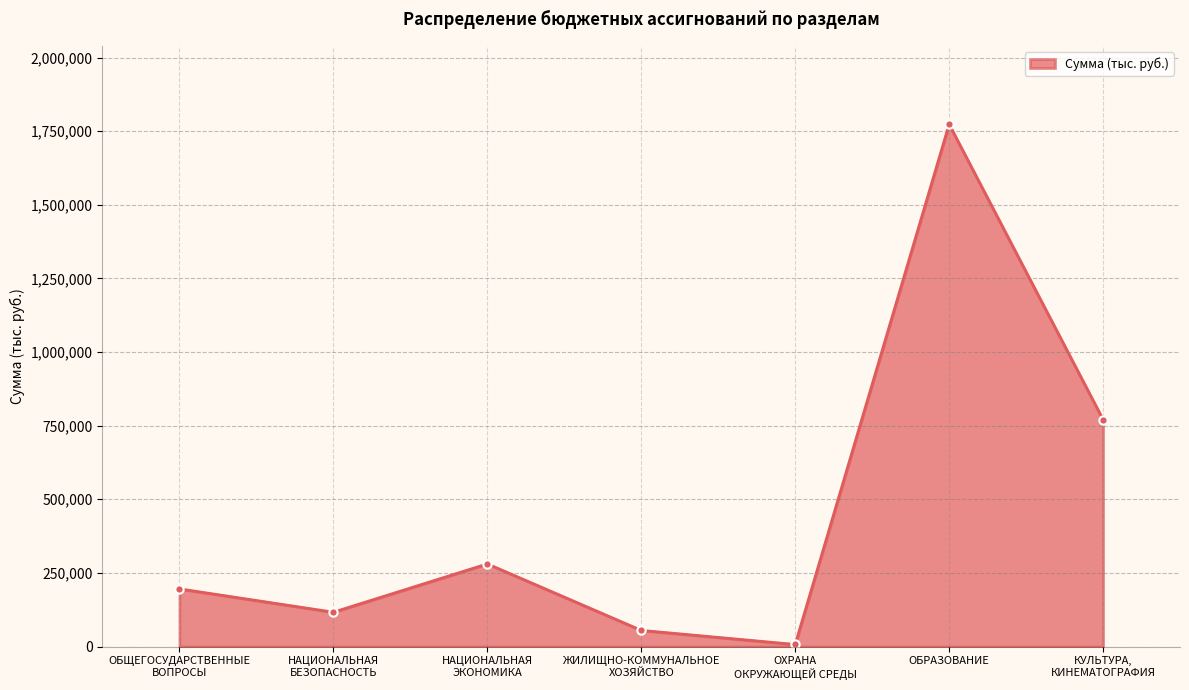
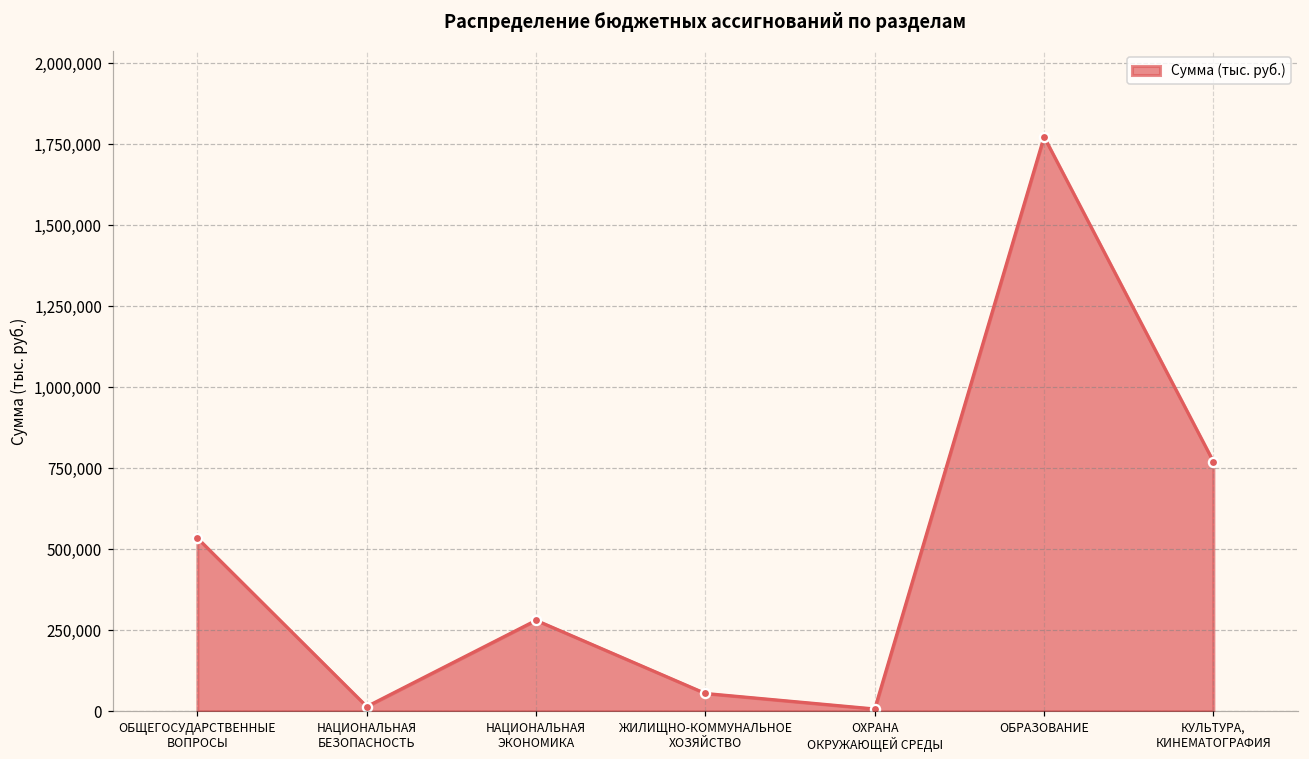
ОБЩЕГОСУДАРСТВЕННЫЕ ВОПРОСЫ: 200,000 -> 530,000
НАЦИОНАЛЬНАЯ БЕЗОПАСНОСТЬ: 120,000 -> 10,000
